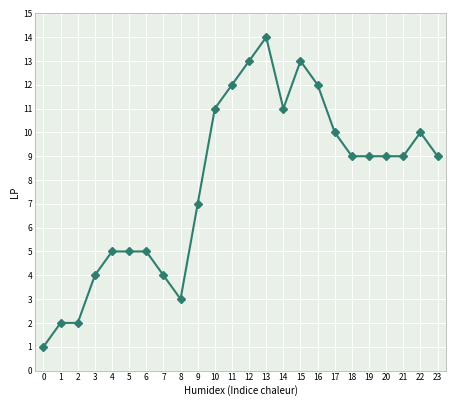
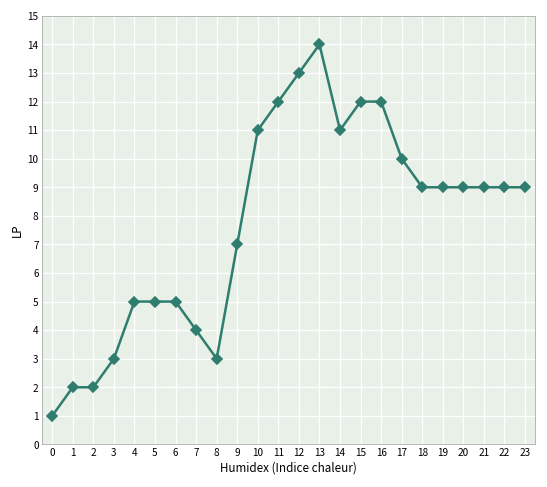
3: 4 -> 3
15: 13 -> 12
22: 10 -> 9
